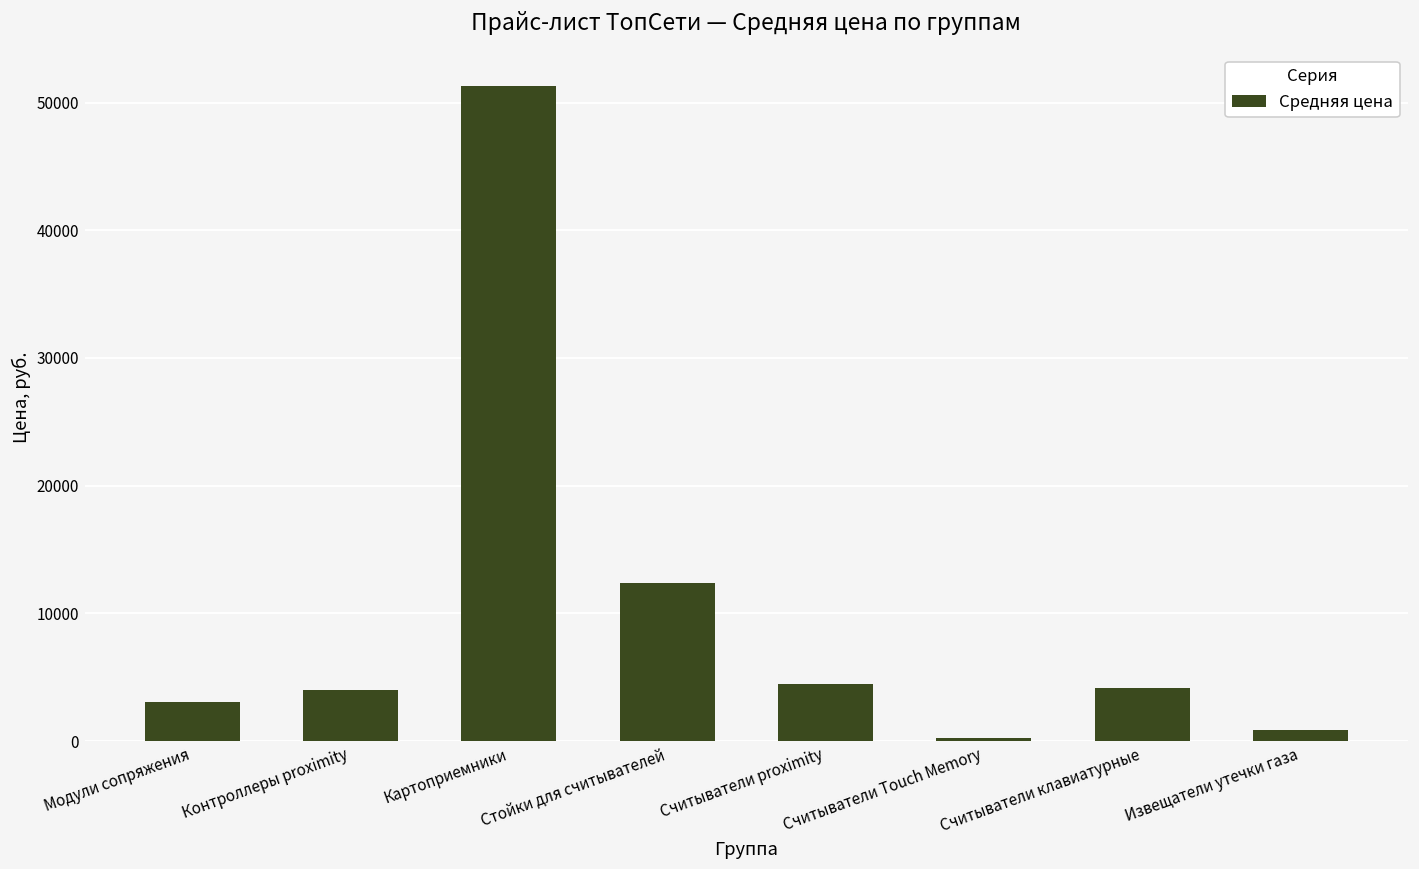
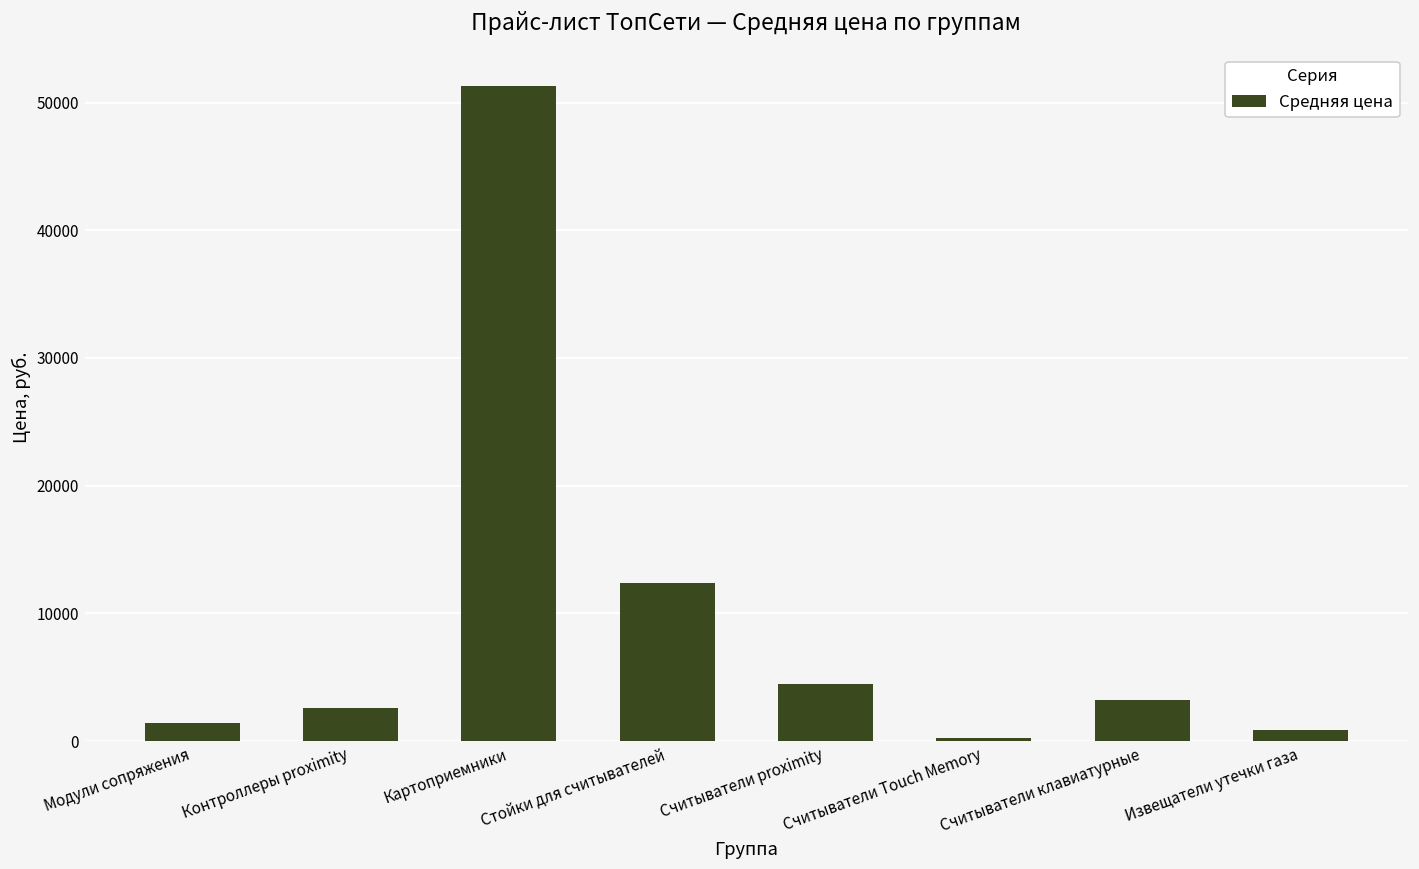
Модули сопряжения: 3100 -> 1400
Контроллеры proximity: 4000 -> 2600
Считыватели клавиатурные: 4200 -> 3200
